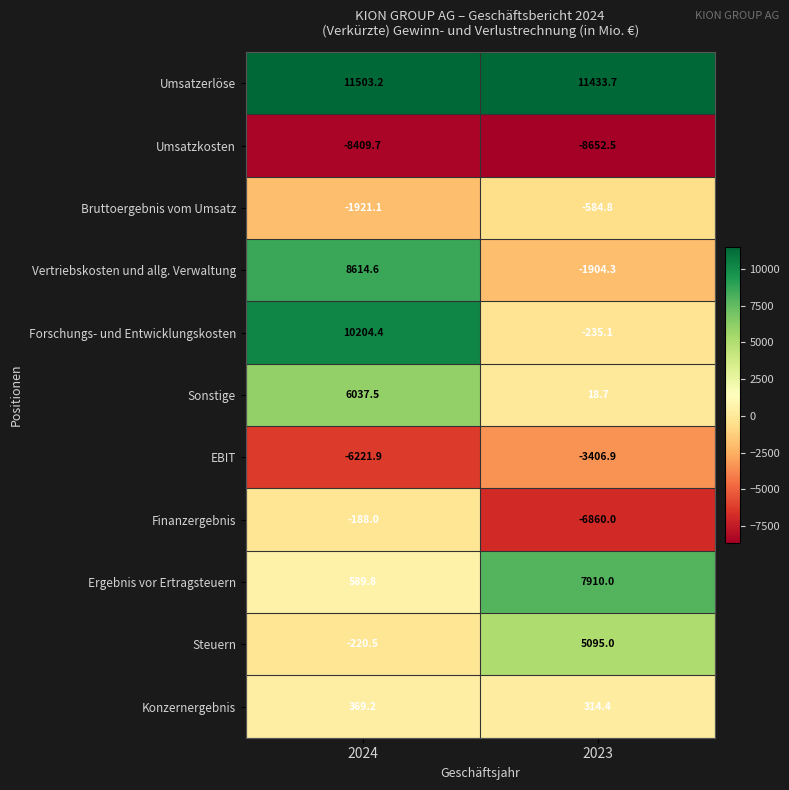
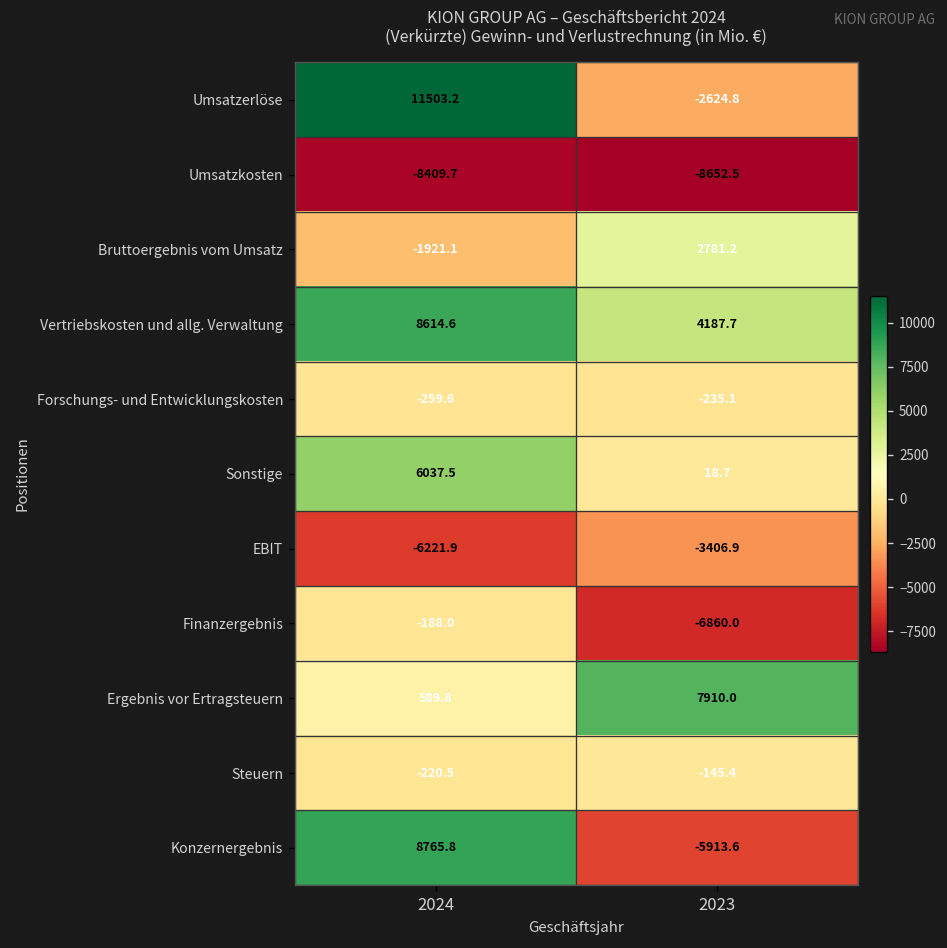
Umsatzerlöse, 2023: 11433.7 -> -2624.8
Bruttoergebnis vom Umsatz, 2023: -584.8 -> 2781.2
Vertriebskosten und allg. Verwaltung, 2023: -1904.3 -> 4187.7
Forschungs- und Entwicklungskosten, 2024: 10204.4 -> -259.6
Steuern, 2023: 5095.0 -> -145.4
Konzernergebnis, 2024: 369.2 -> 8765.8
Konzernergebnis, 2023: 314.4 -> -5913.6
